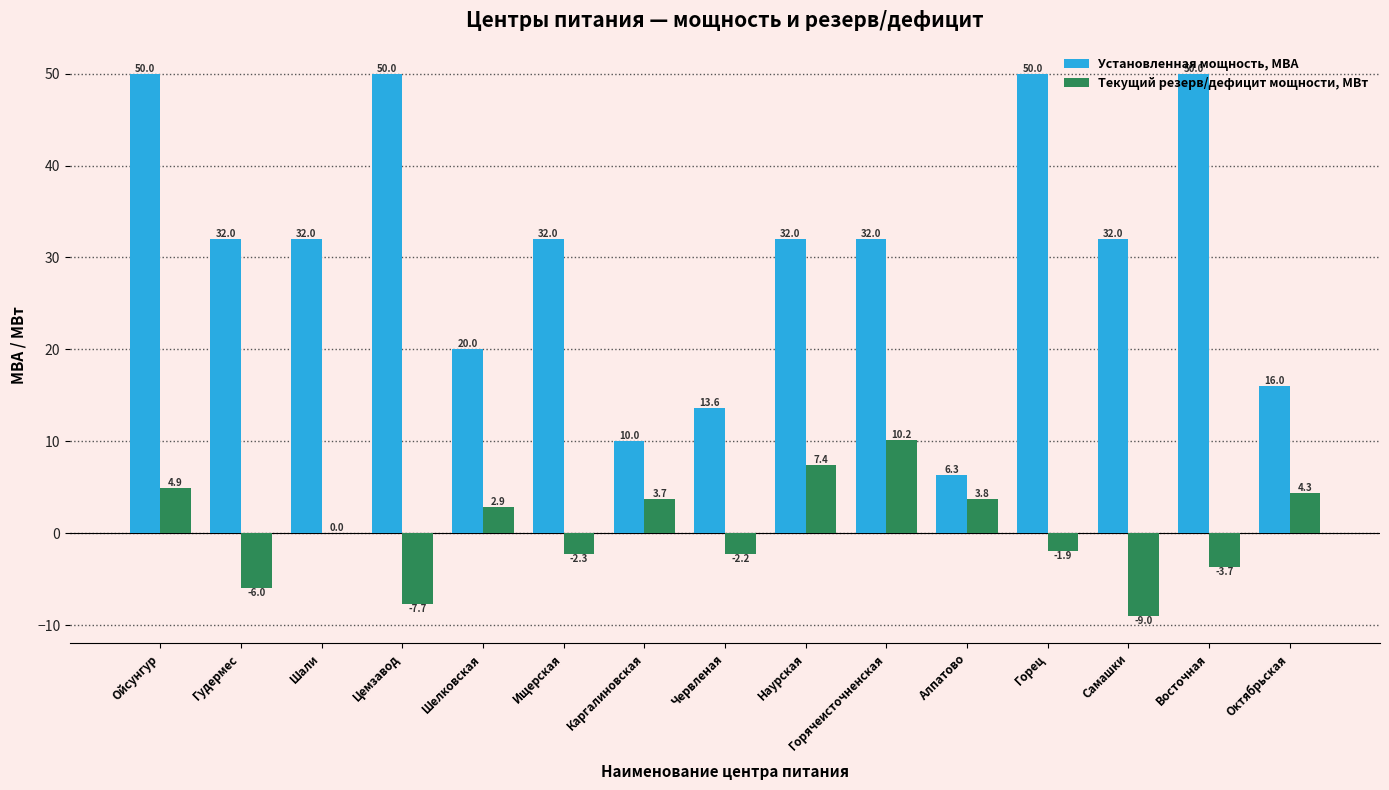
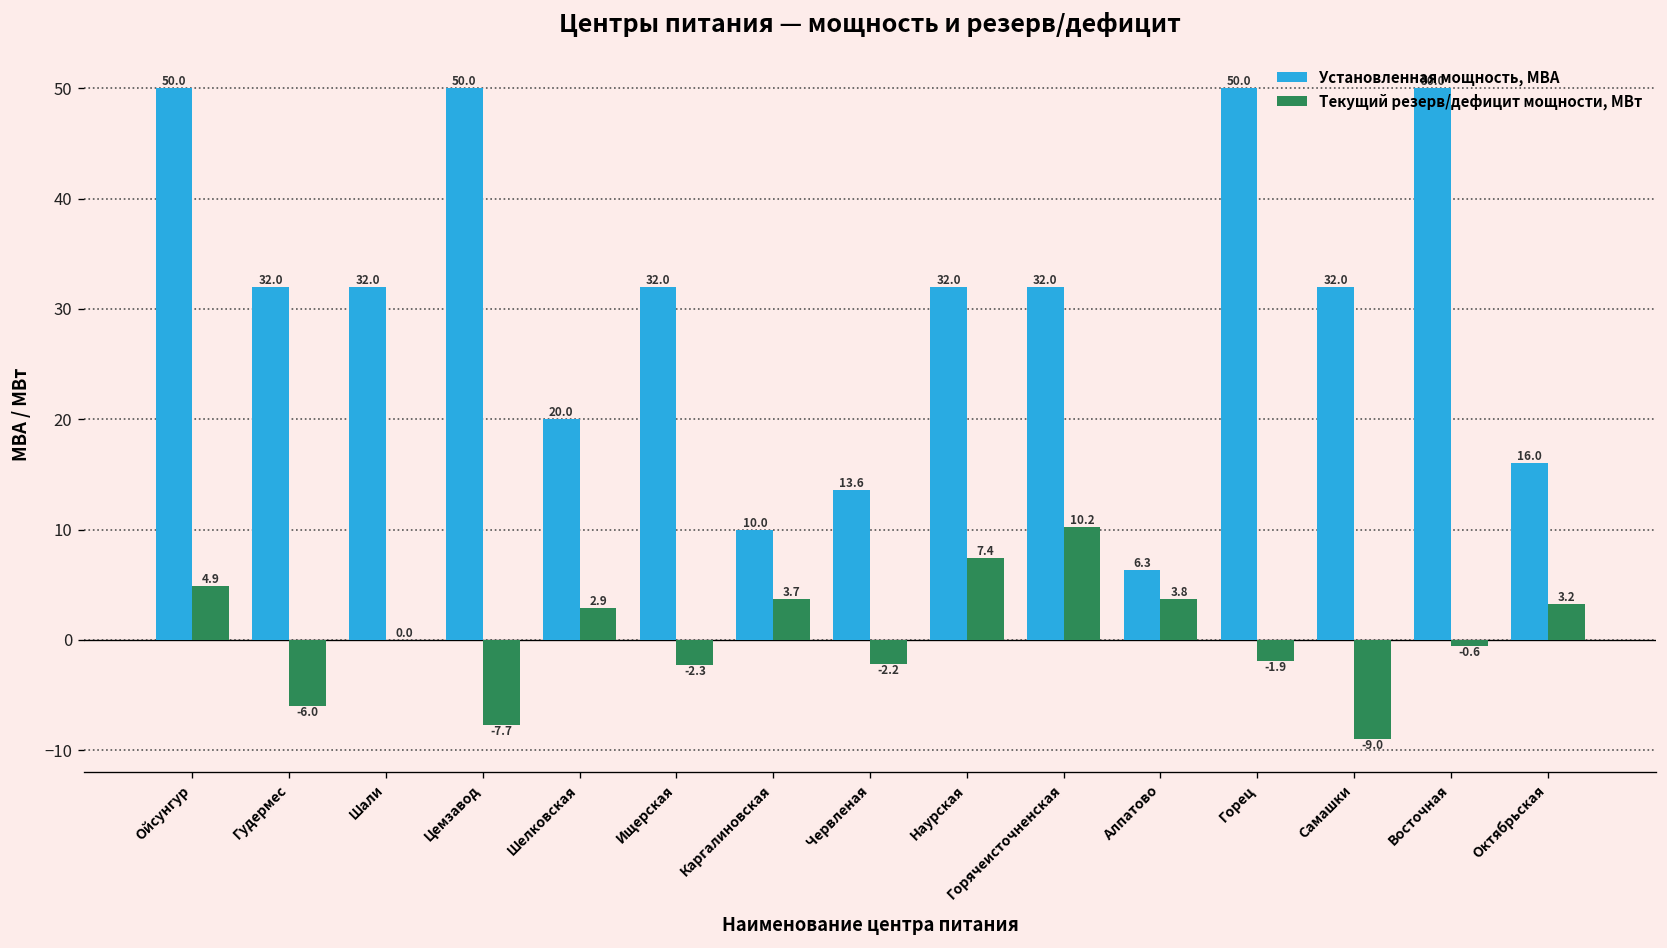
Текущий резерв/дефицит мощности, МВт, Восточная: -3.7 -> -0.6
Текущий резерв/дефицит мощности, МВт, Октябрьская: 4.3 -> 3.2
